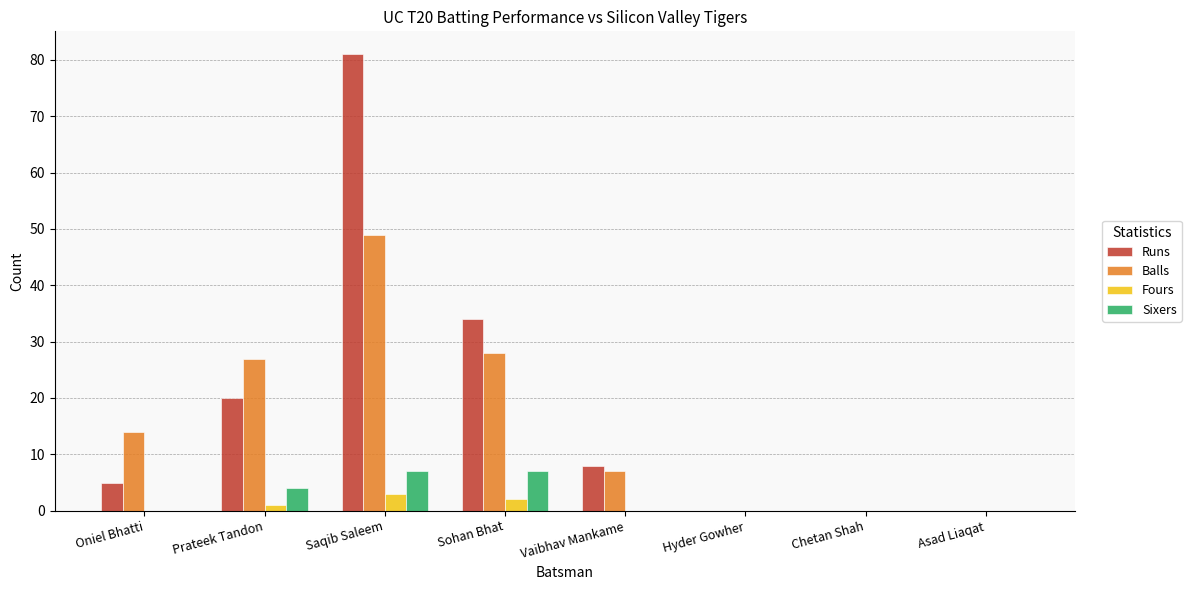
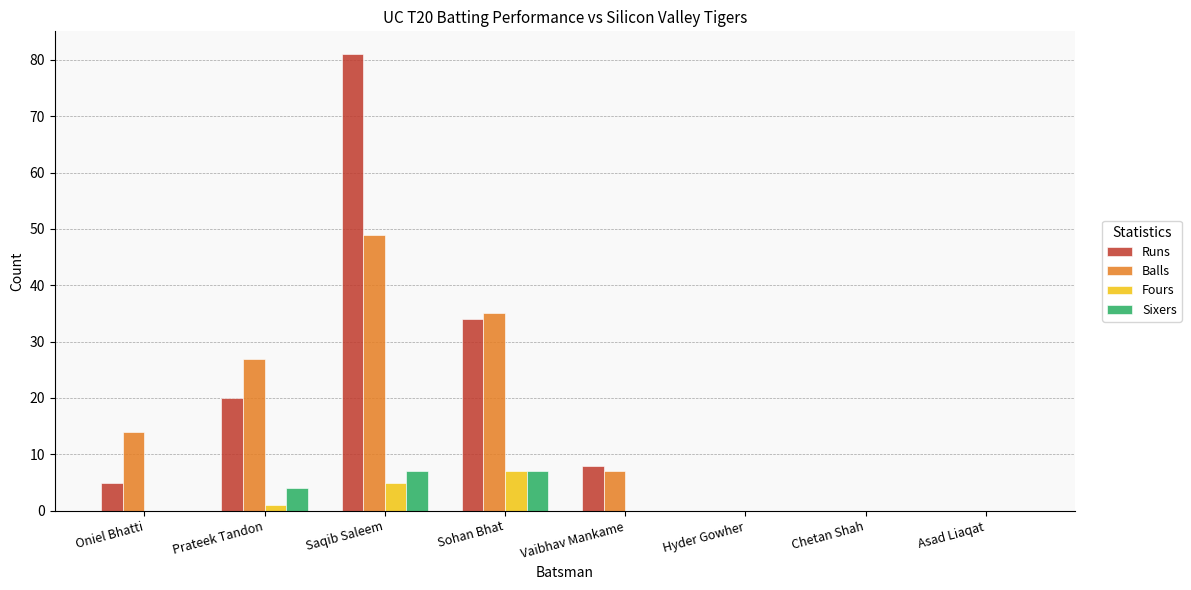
Fours, Saqib Saleem: 3 -> 5
Balls, Sohan Bhat: 28 -> 35
Fours, Sohan Bhat: 2 -> 7
